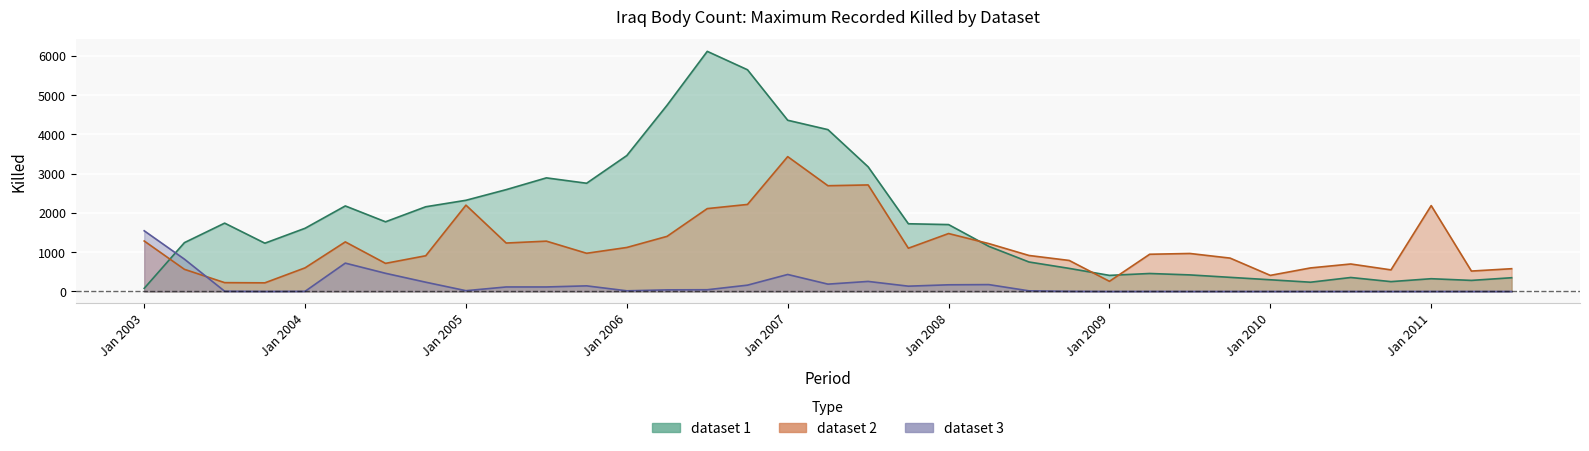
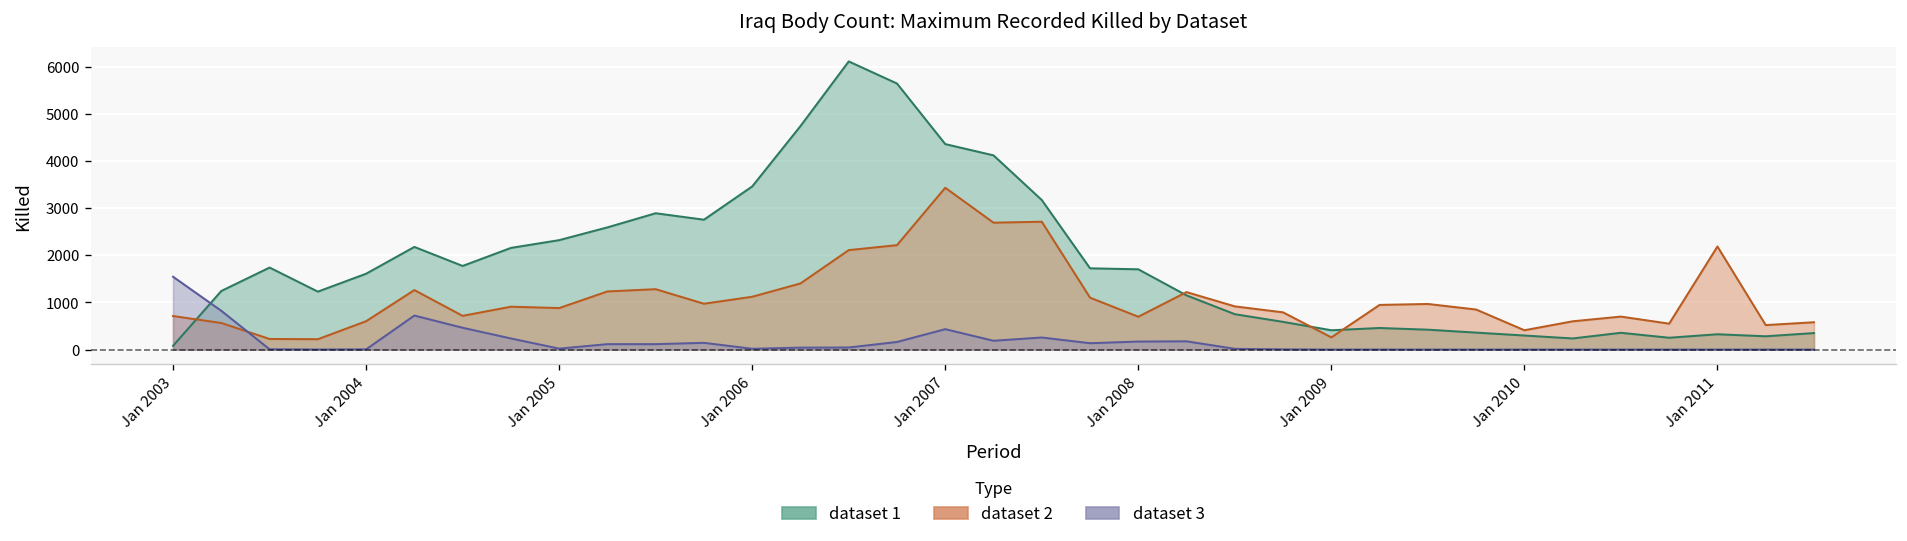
dataset 2, Jan 2003: 1300 -> 700
dataset 2, Jan 2005: 2200 -> 900
dataset 2, Jan 2008: 1500 -> 700
